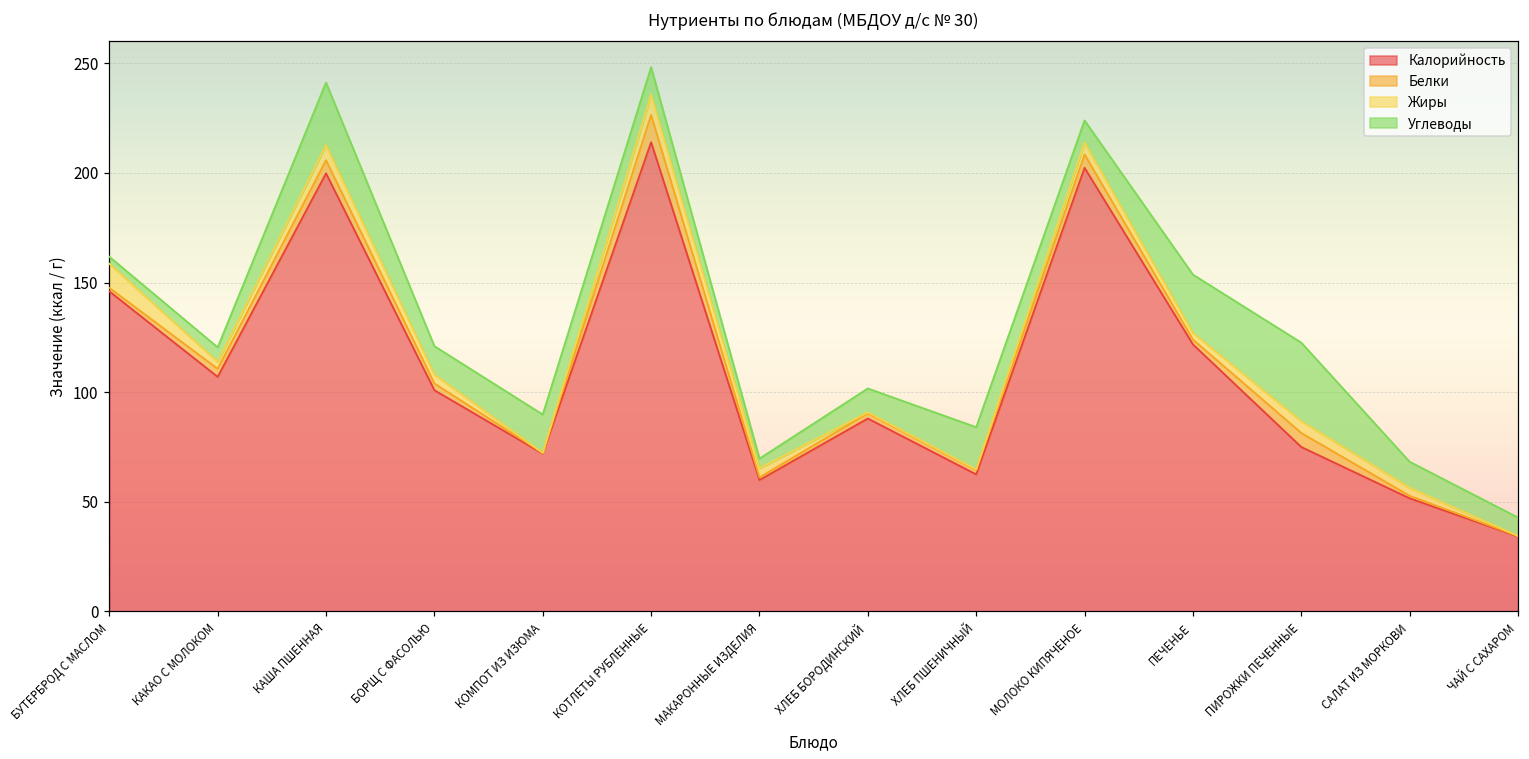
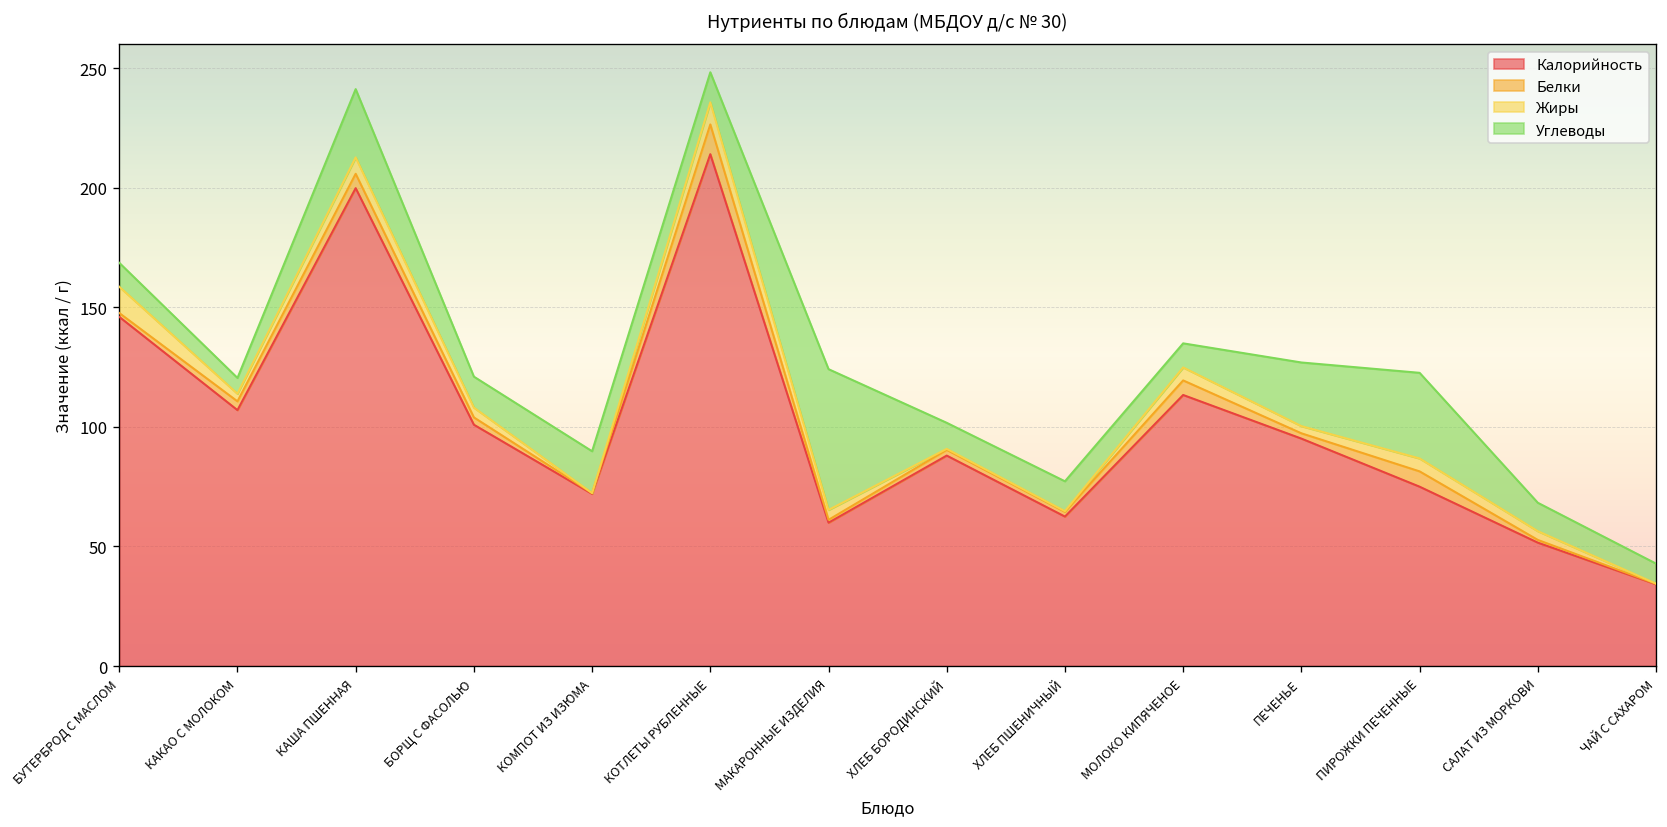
Углеводы, БУТЕРБРОД С МАСЛОМ: 3 -> 10
Углеводы, МАКАРОННЫЕ ИЗДЕЛИЯ: 4 -> 59
Углеводы, ХЛЕБ ПШЕНИЧНЫЙ: 19 -> 13
Калорийность, МОЛОКО КИПЯЧЕНОЕ: 202 -> 113
Калорийность, ПЕЧЕНЬЕ: 122 -> 95
